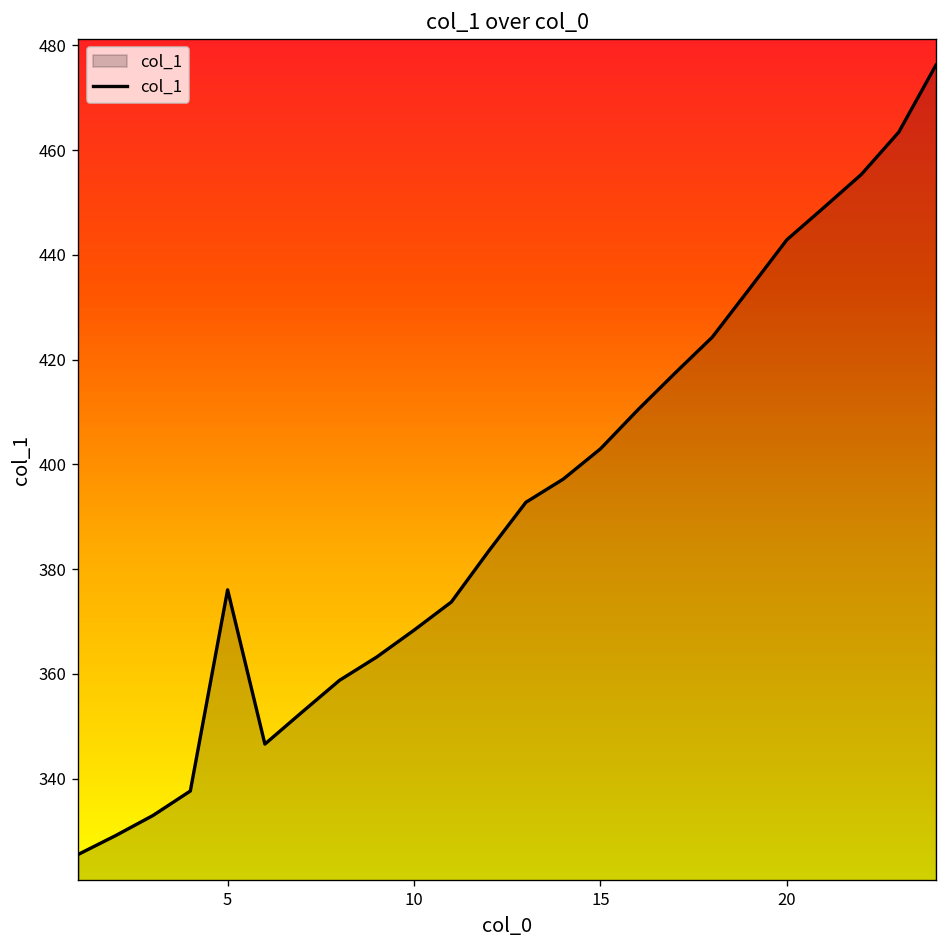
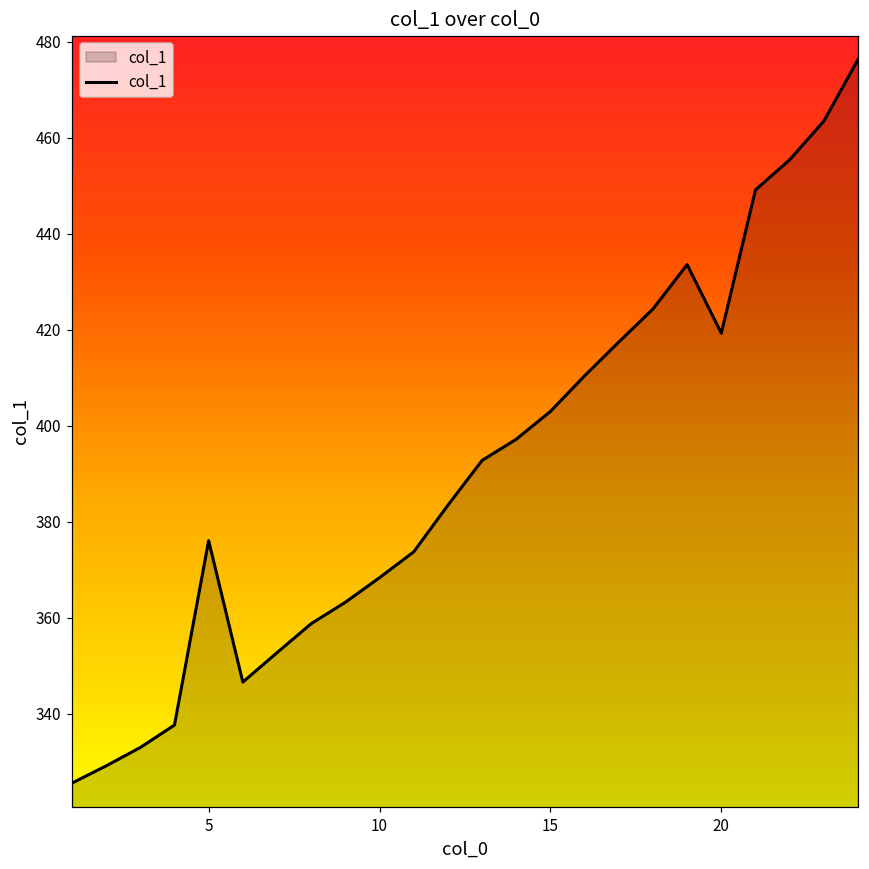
20: 443 -> 419
